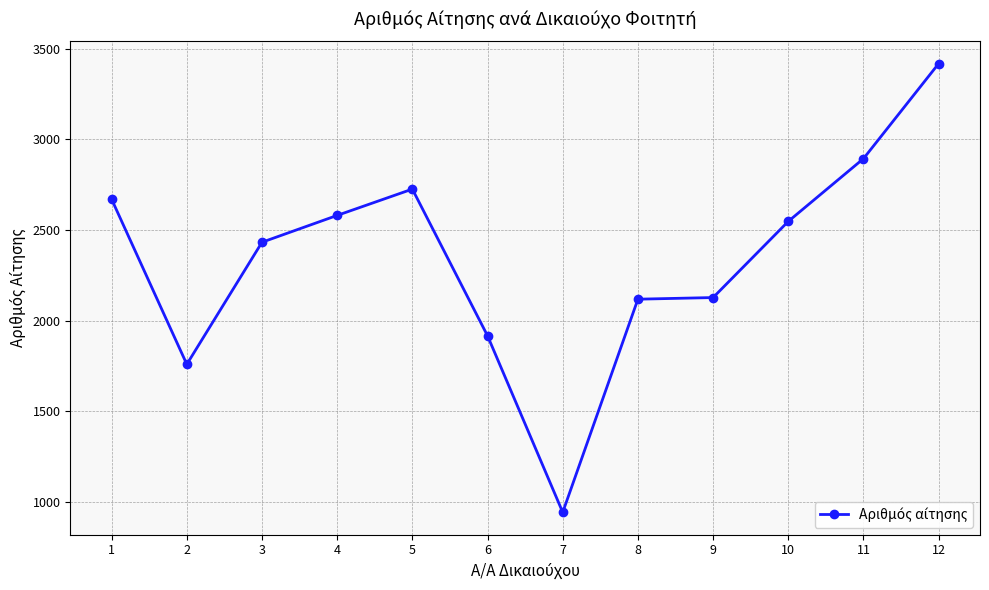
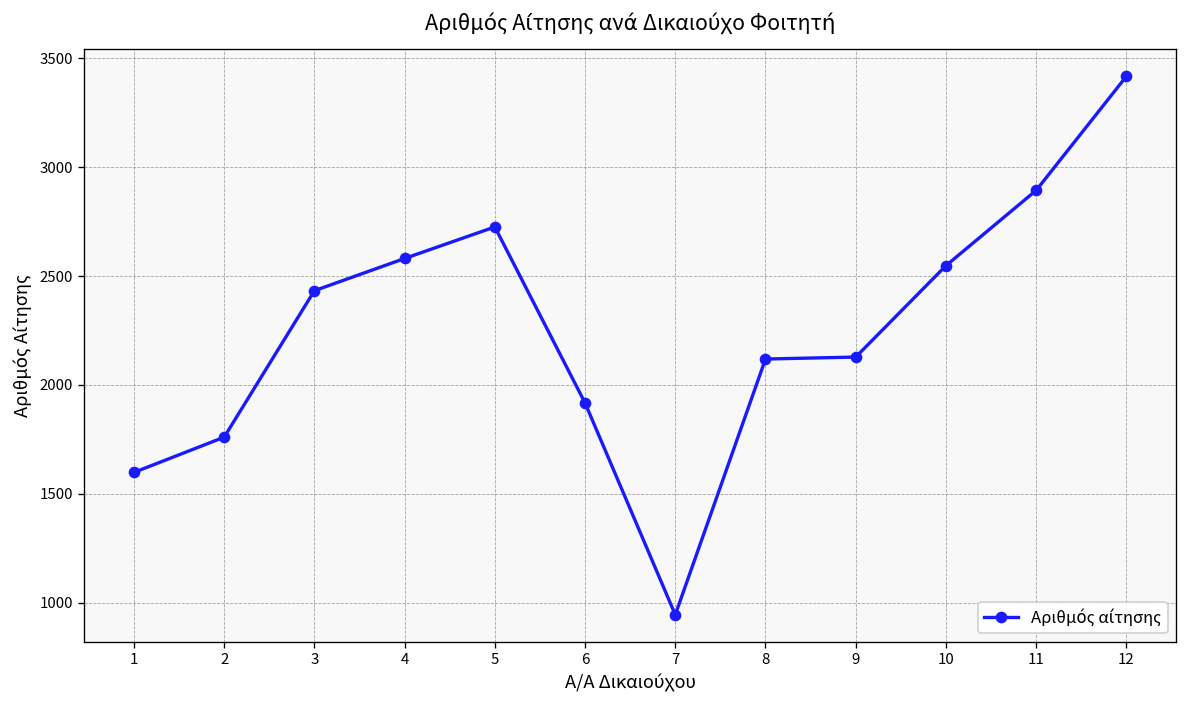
1: 2670 -> 1600
